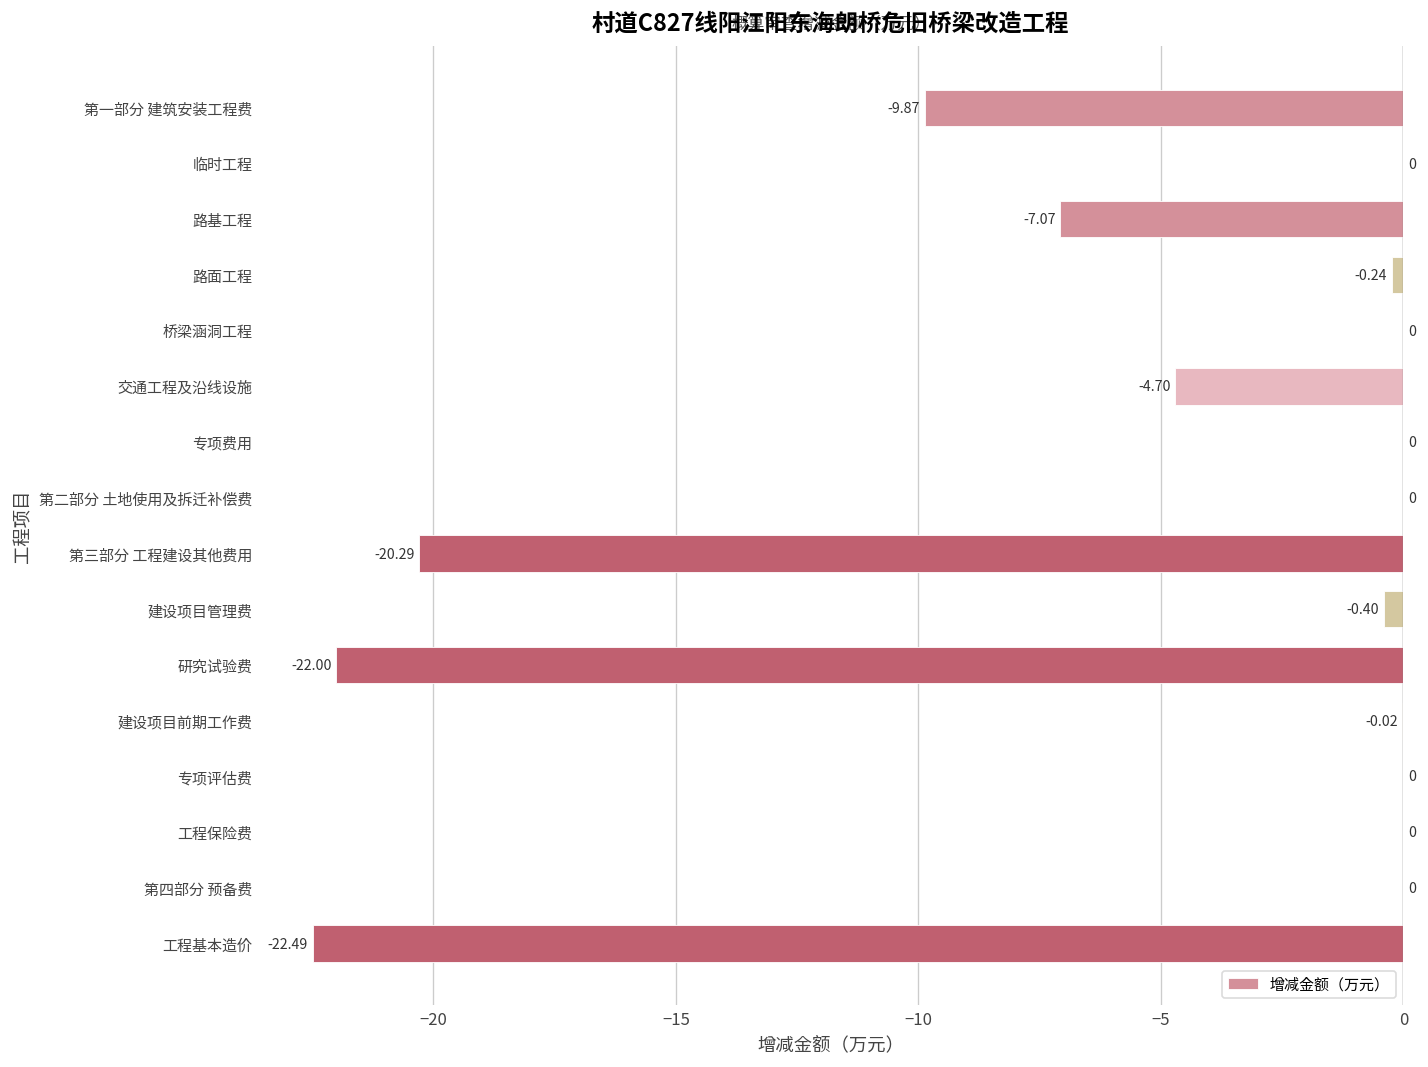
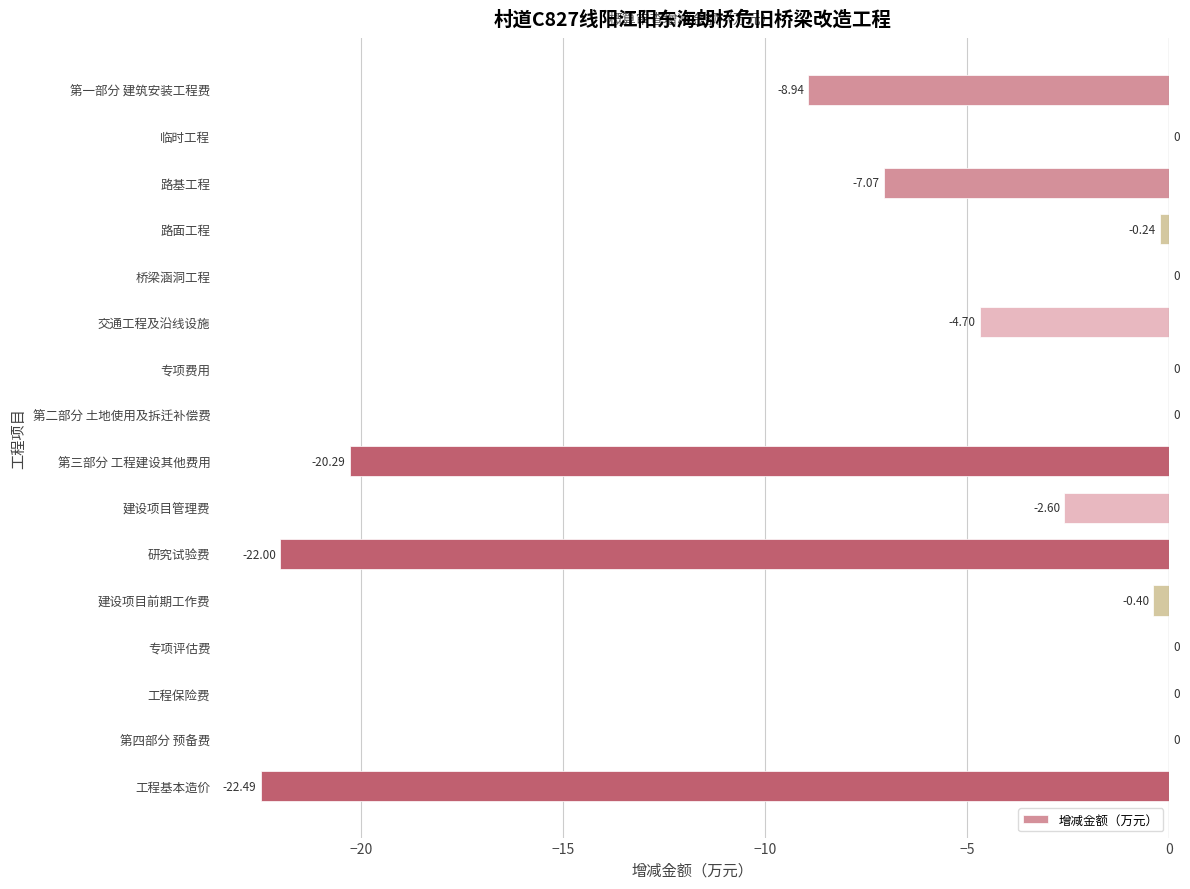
第一部分 建筑安装工程费: -9.87 -> -8.94
建设项目管理费: -0.40 -> -2.60
建设项目前期工作费: -0.02 -> -0.40
